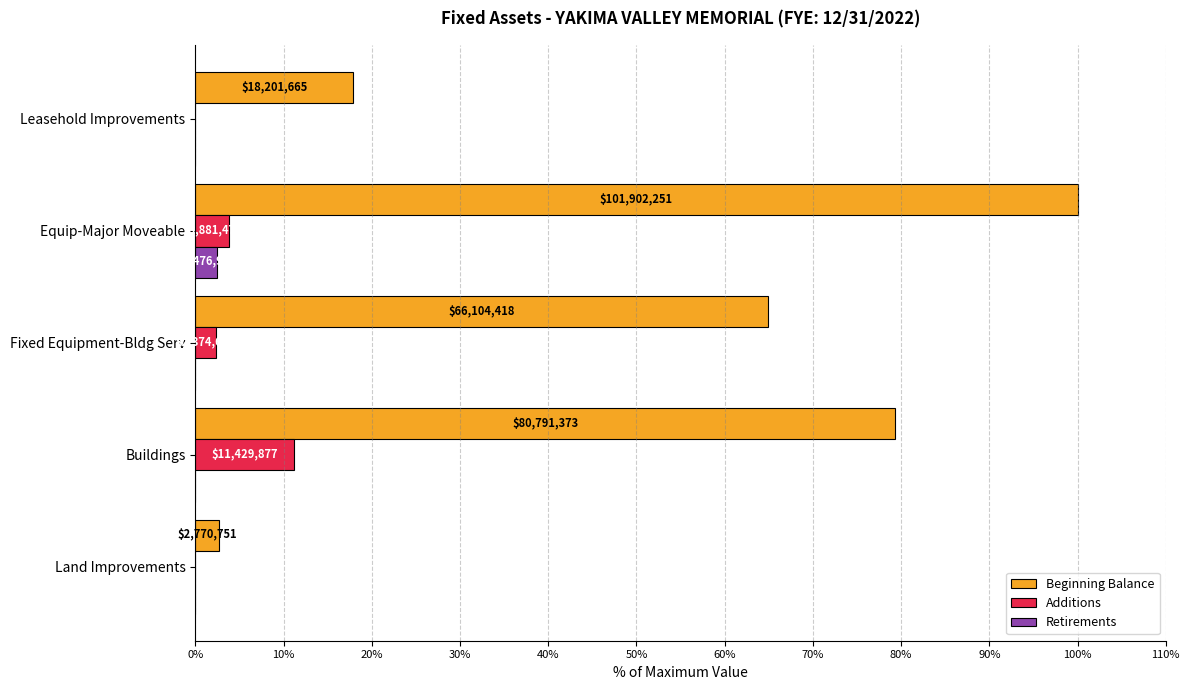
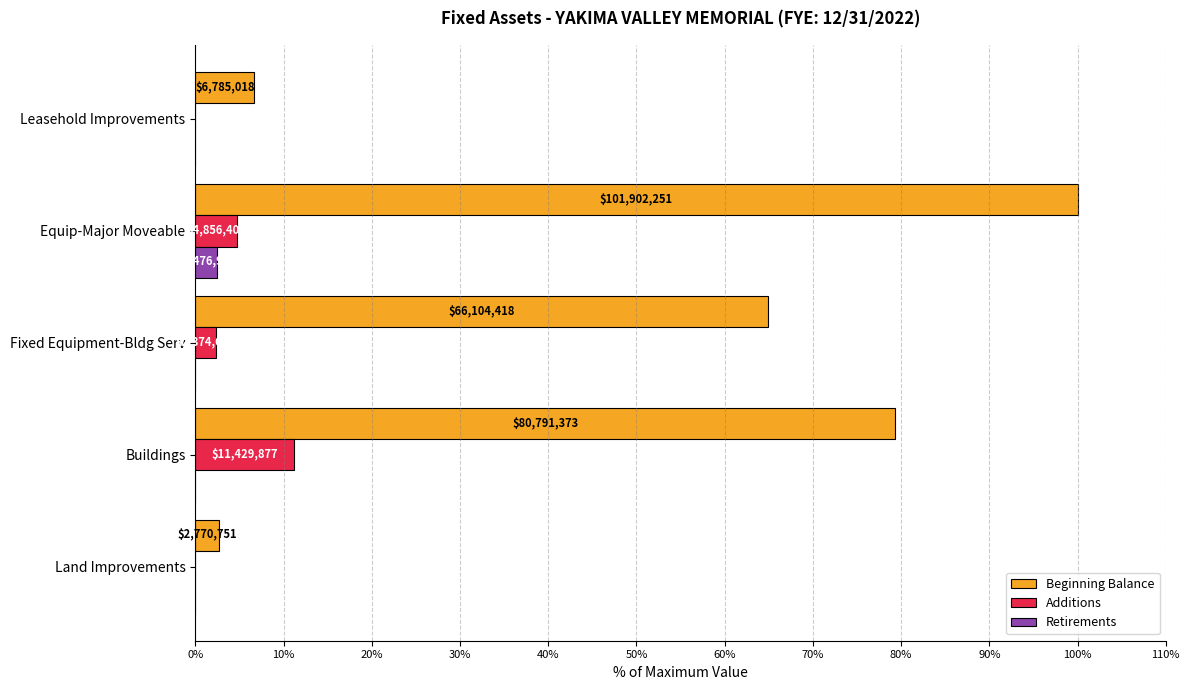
Beginning Balance, Leasehold Improvements: $18,201,665 -> $6,785,018
Additions, Equip-Major Moveable: $3,881,473 -> $4,856,405
